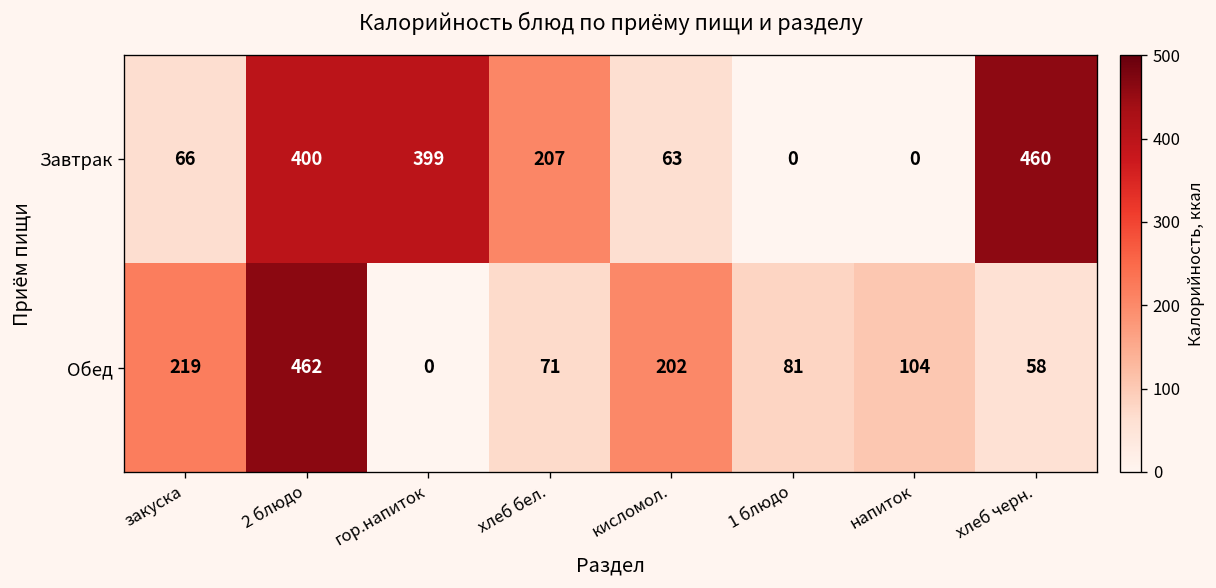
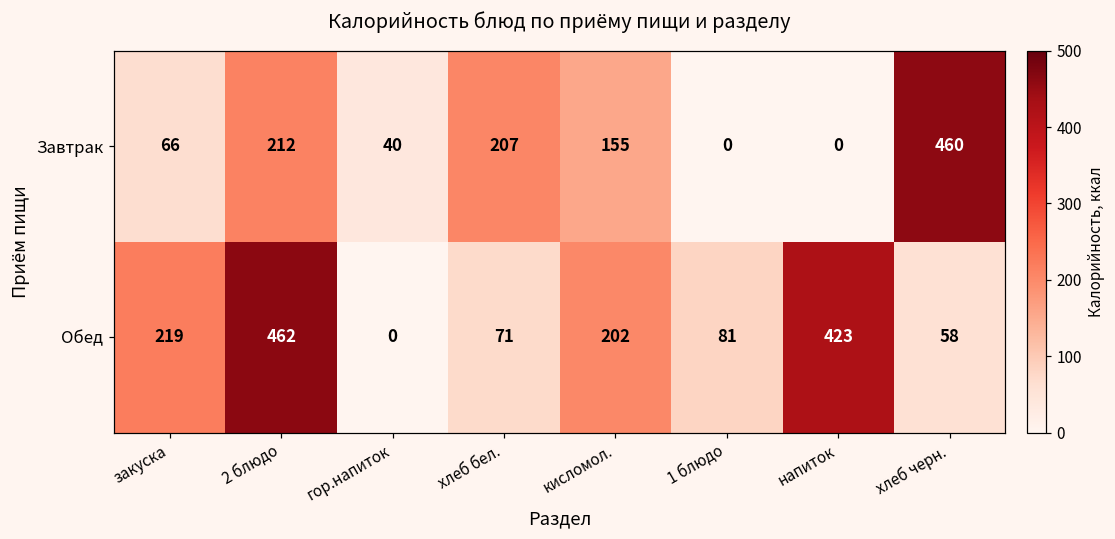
Завтрак, 2 блюдо: 400 -> 212
Завтрак, гор.напиток: 399 -> 40
Завтрак, кисломол.: 63 -> 155
Обед, напиток: 104 -> 423
